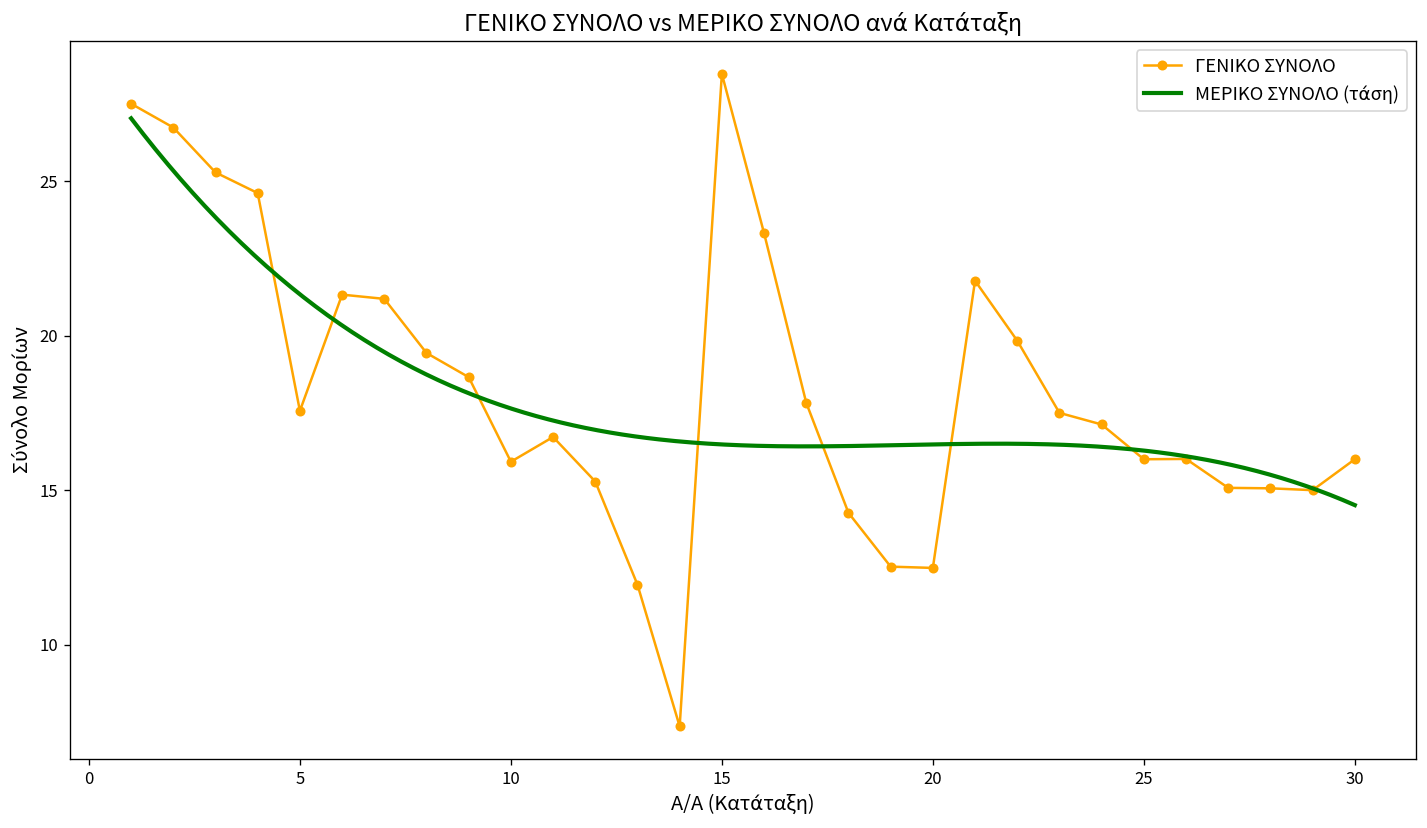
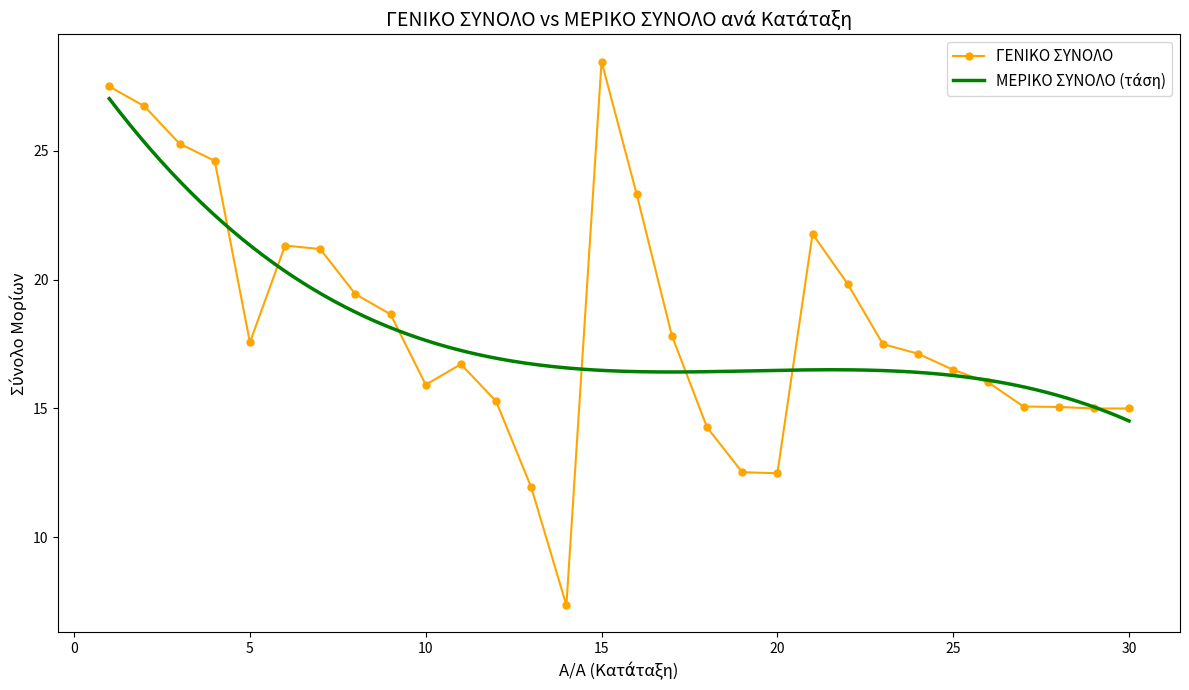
ΓΕΝΙΚΟ ΣΥΝΟΛΟ, 25: 16.0 -> 16.5
ΓΕΝΙΚΟ ΣΥΝΟΛΟ, 30: 16 -> 15
